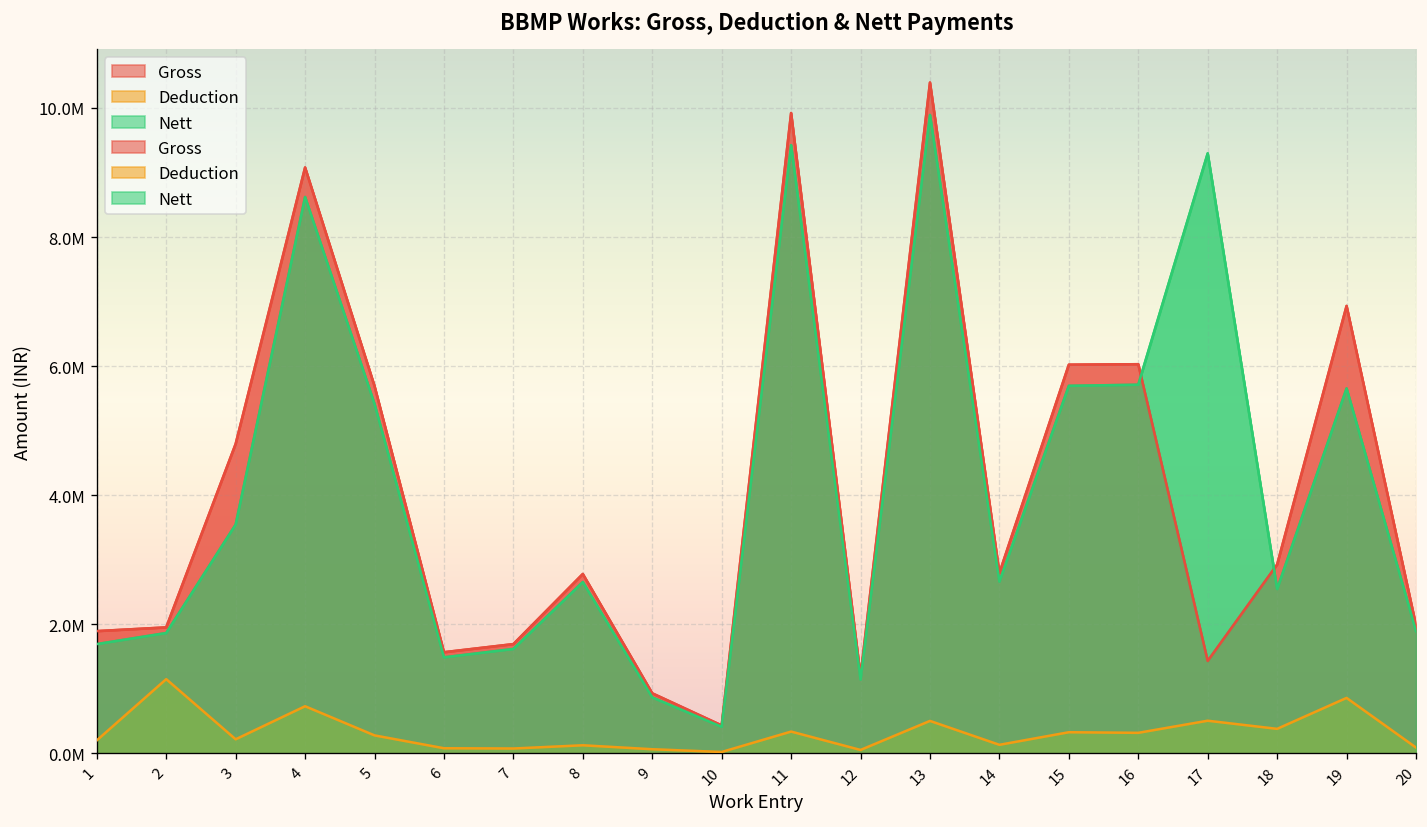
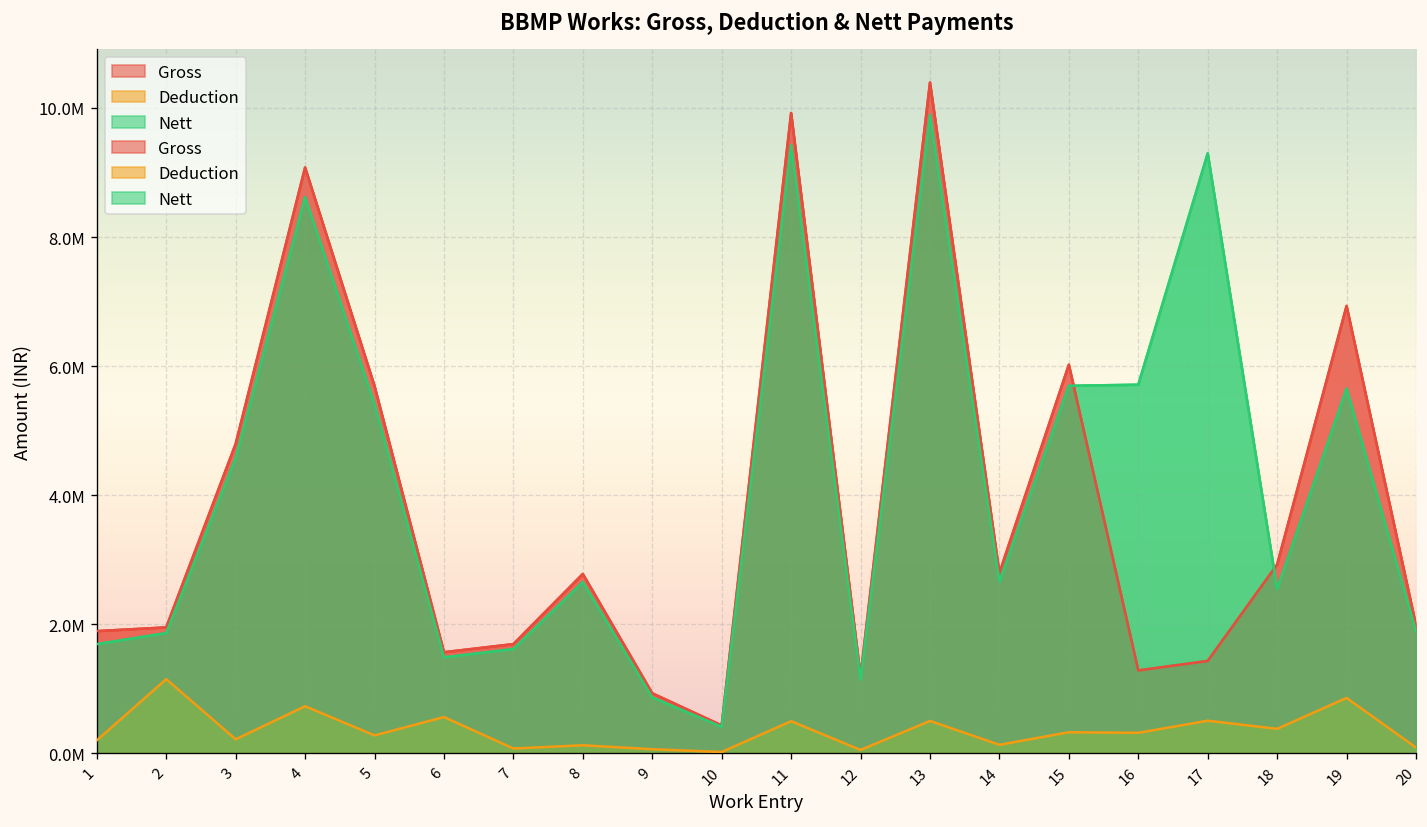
Nett, 3: 3500000 -> 4600000
Deduction, 6: 100000 -> 600000
Deduction, 11: 300000 -> 500000
Gross, 16: 6000000 -> 1300000
